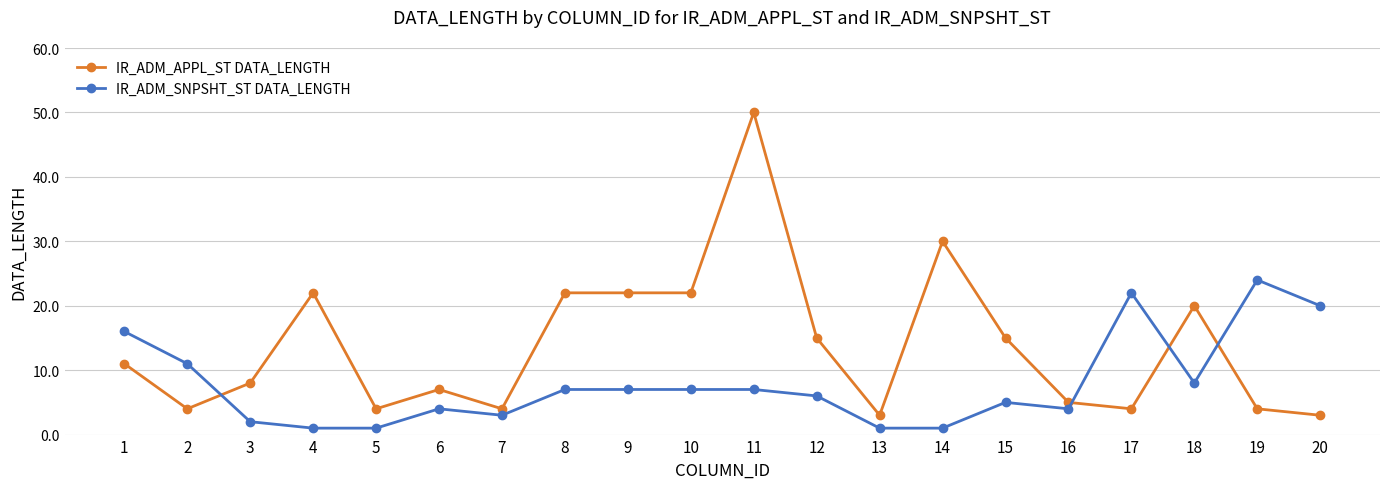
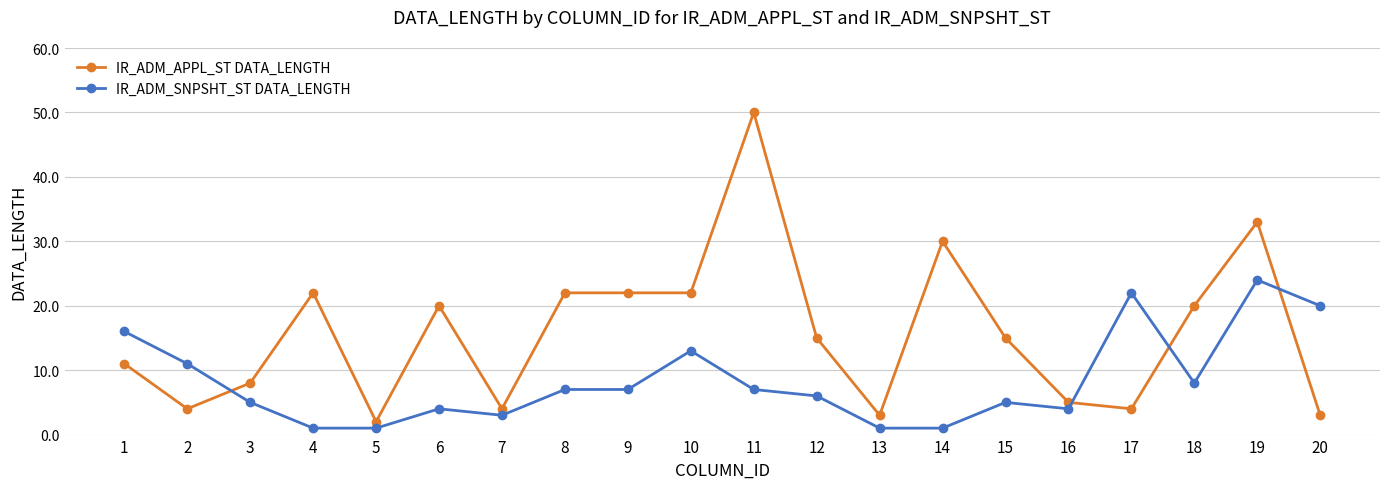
IR_ADM_SNPSHT_ST DATA_LENGTH, 3: 2 -> 5
IR_ADM_APPL_ST DATA_LENGTH, 5: 4 -> 2
IR_ADM_APPL_ST DATA_LENGTH, 6: 7 -> 20
IR_ADM_SNPSHT_ST DATA_LENGTH, 10: 7 -> 13
IR_ADM_APPL_ST DATA_LENGTH, 19: 4 -> 33
